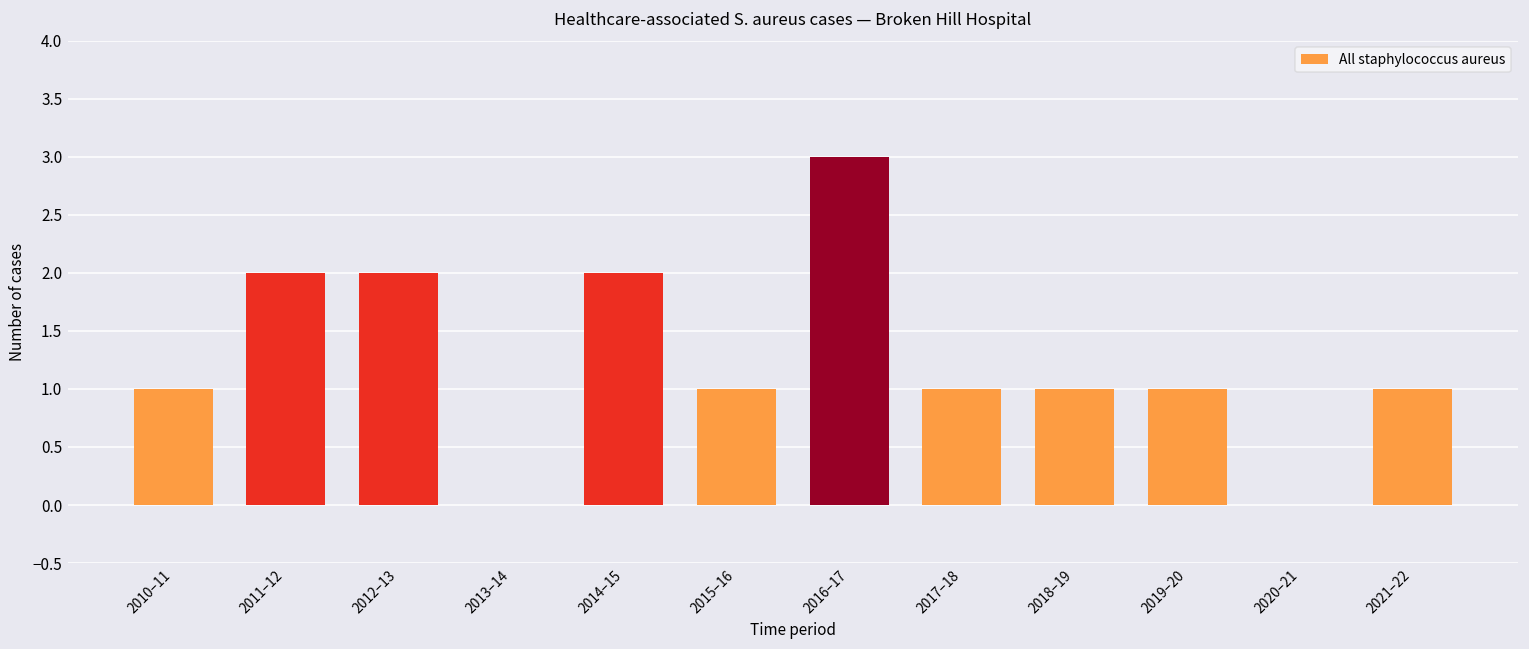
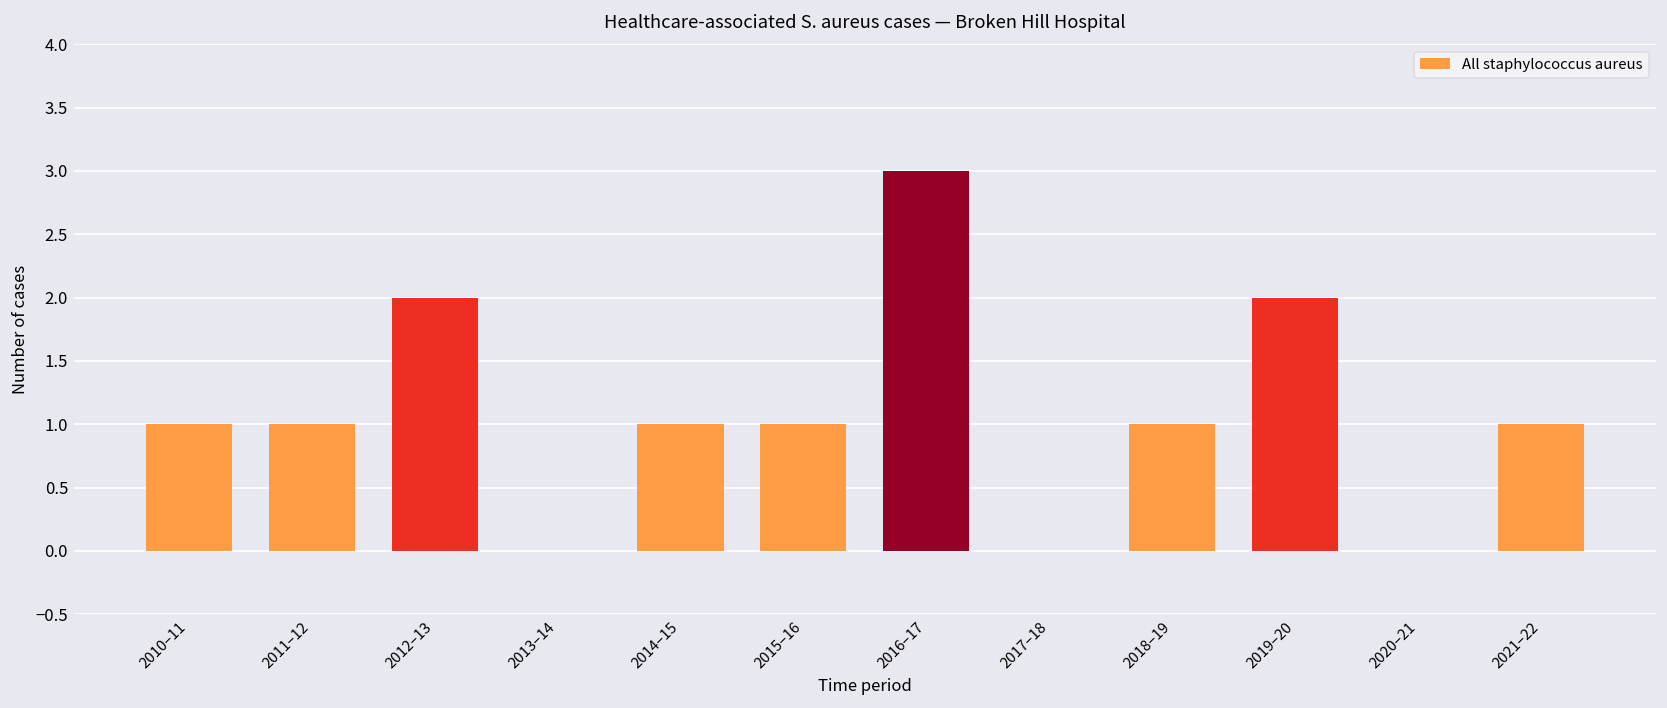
2011–12: 2 -> 1
2014–15: 2 -> 1
2017–18: 1 -> 0
2019–20: 1 -> 2
